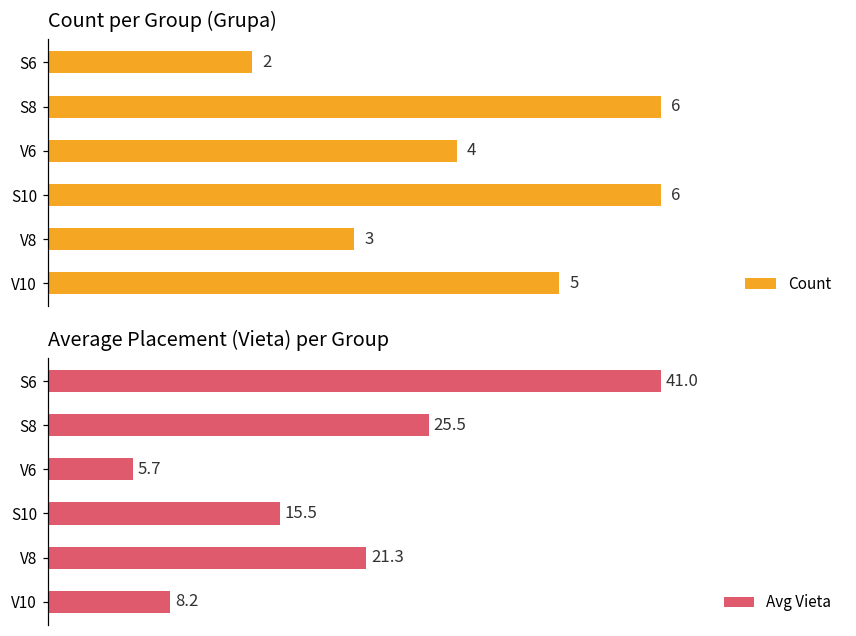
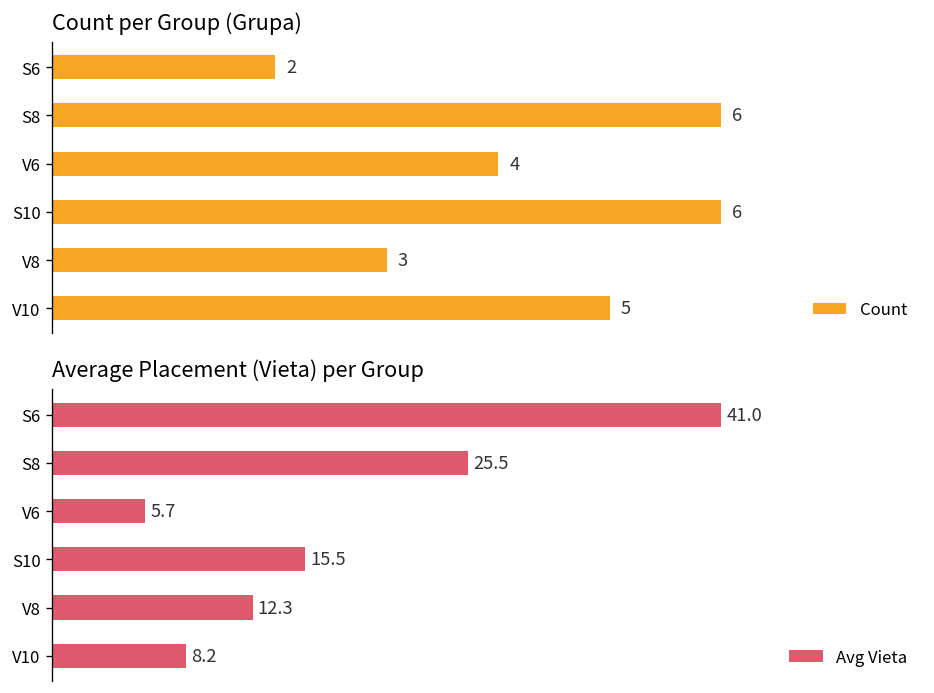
Average Placement (Vieta) per Group, V8: 21.3 -> 12.3
